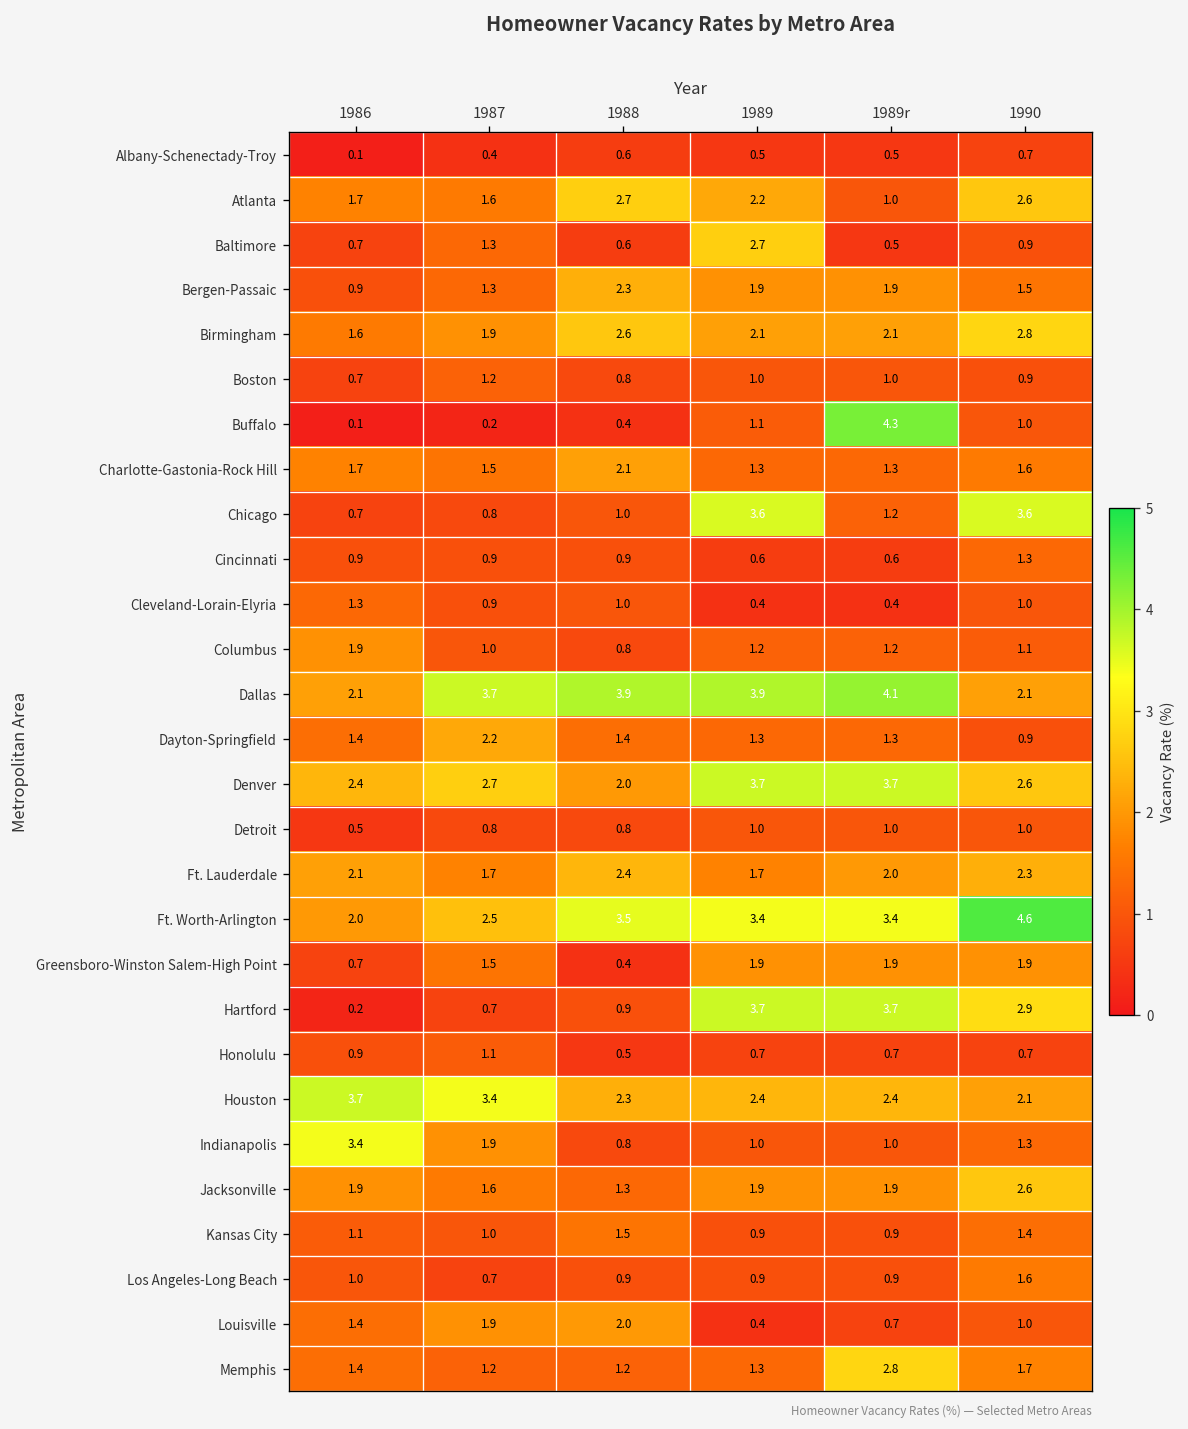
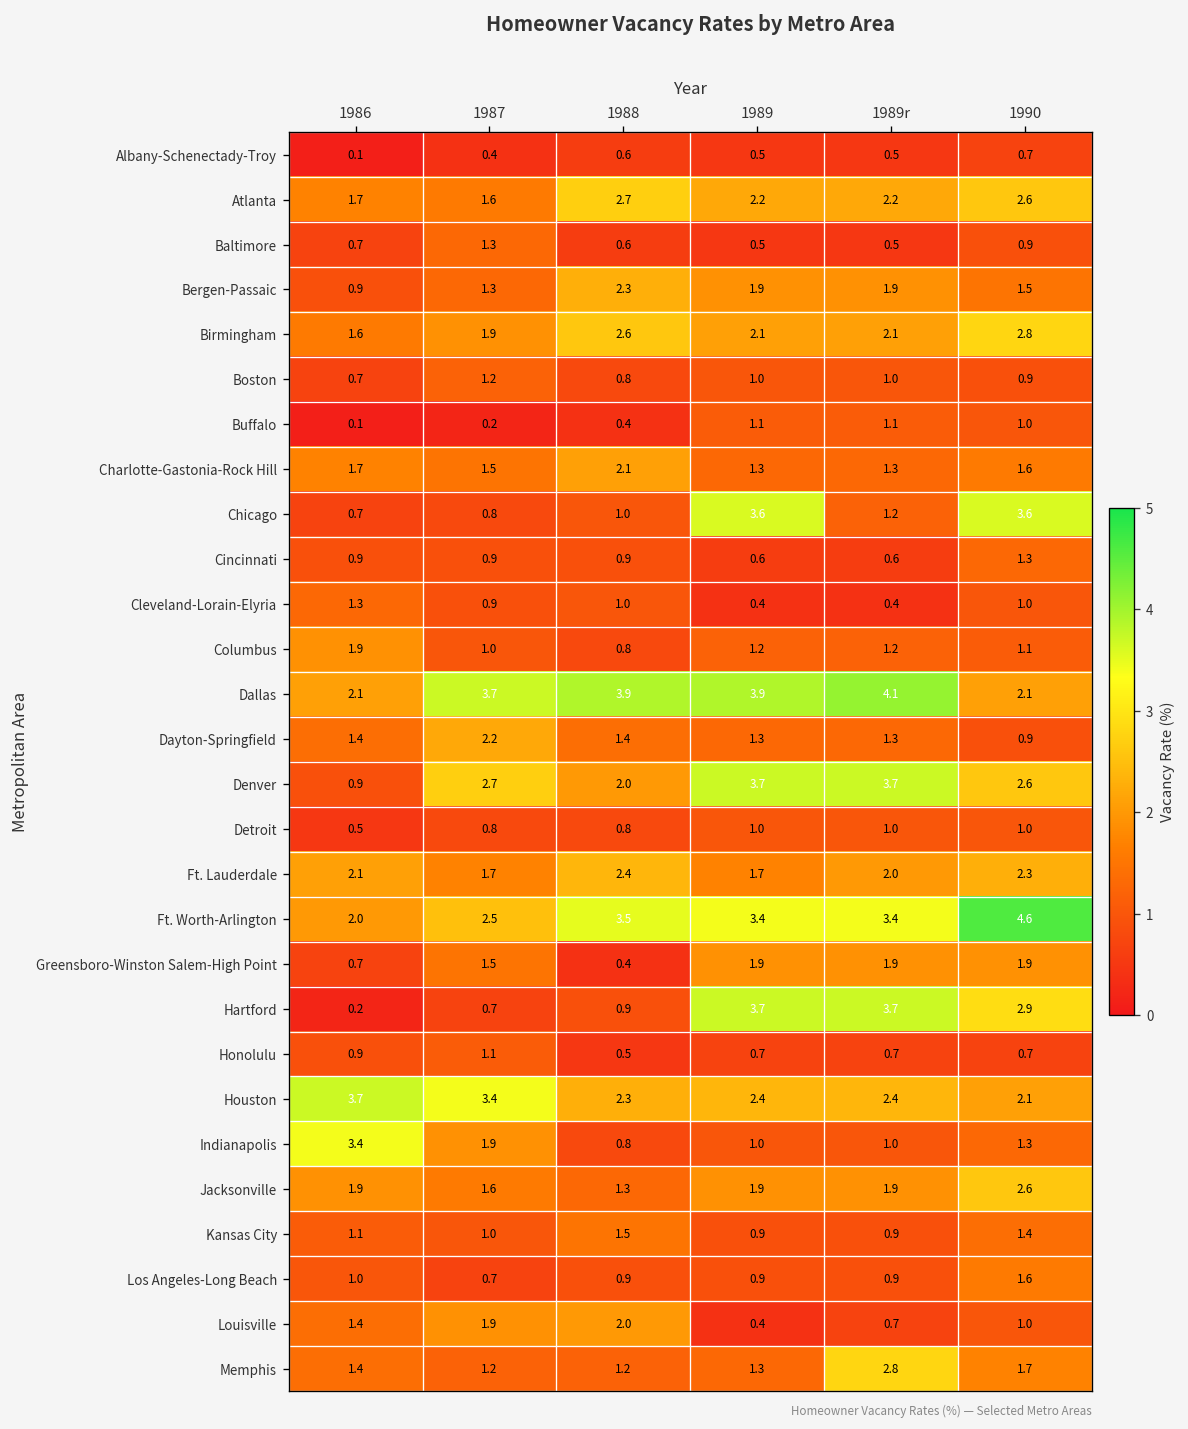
Atlanta, 1989r: 1.0 -> 2.2
Baltimore, 1989: 2.7 -> 0.5
Buffalo, 1989r: 4.3 -> 1.1
Denver, 1986: 2.4 -> 0.9
